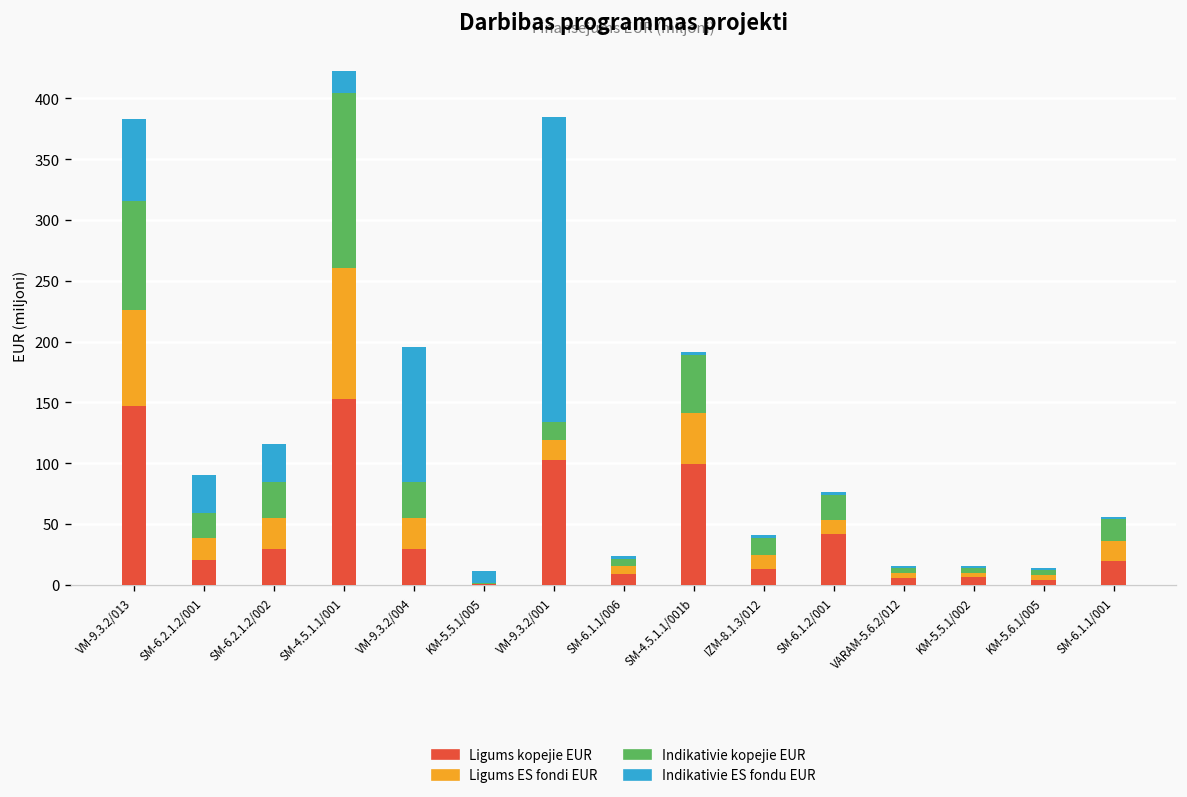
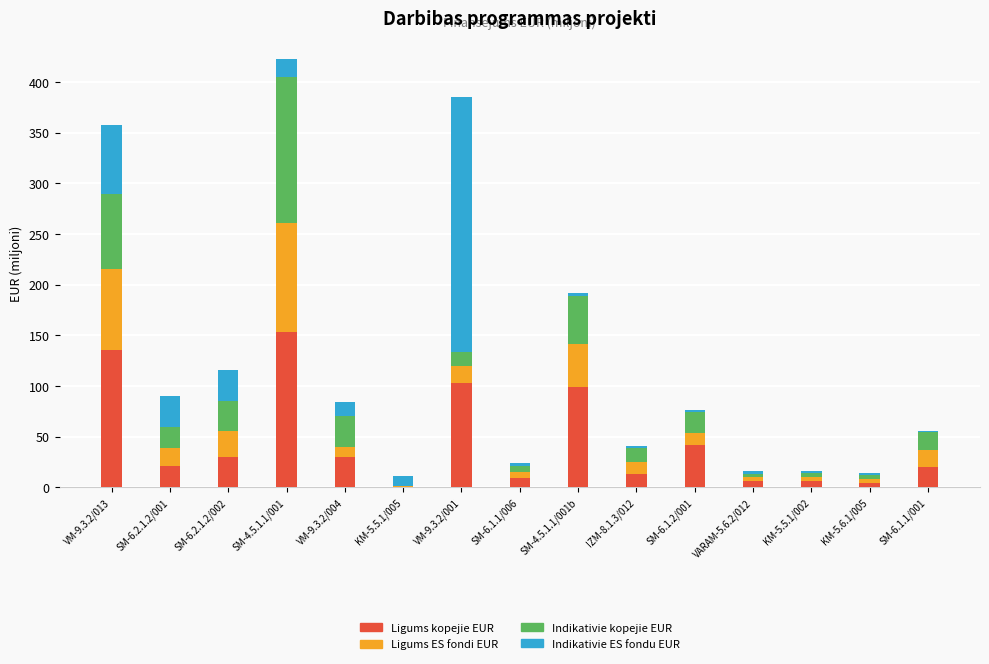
Ligums kopejie EUR, VM-9.3.2/013: 147 -> 136
Indikativie kopejie EUR, VM-9.3.2/013: 89 -> 74
Ligums ES fondi EUR, VM-9.3.2/004: 25 -> 10
Indikativie ES fondu EUR, VM-9.3.2/004: 111 -> 14
